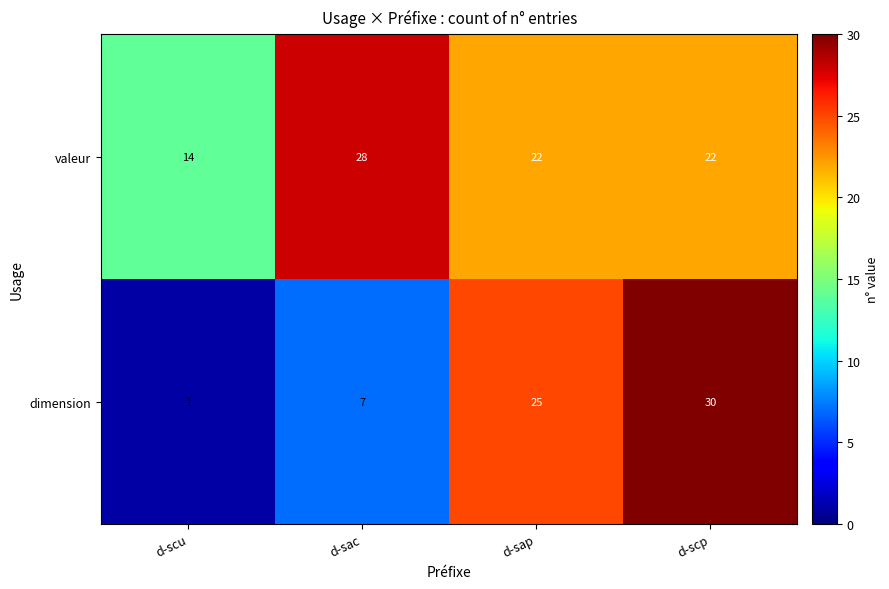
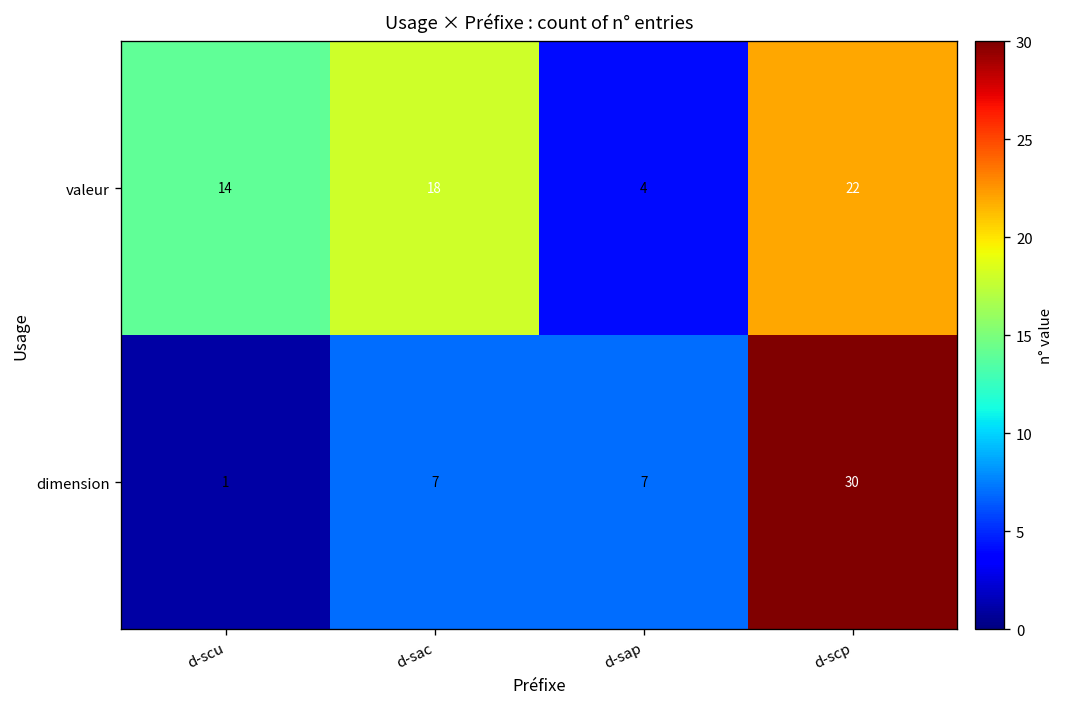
valeur, d-sac: 28 -> 18
valeur, d-sap: 22 -> 4
dimension, d-sap: 25 -> 7
